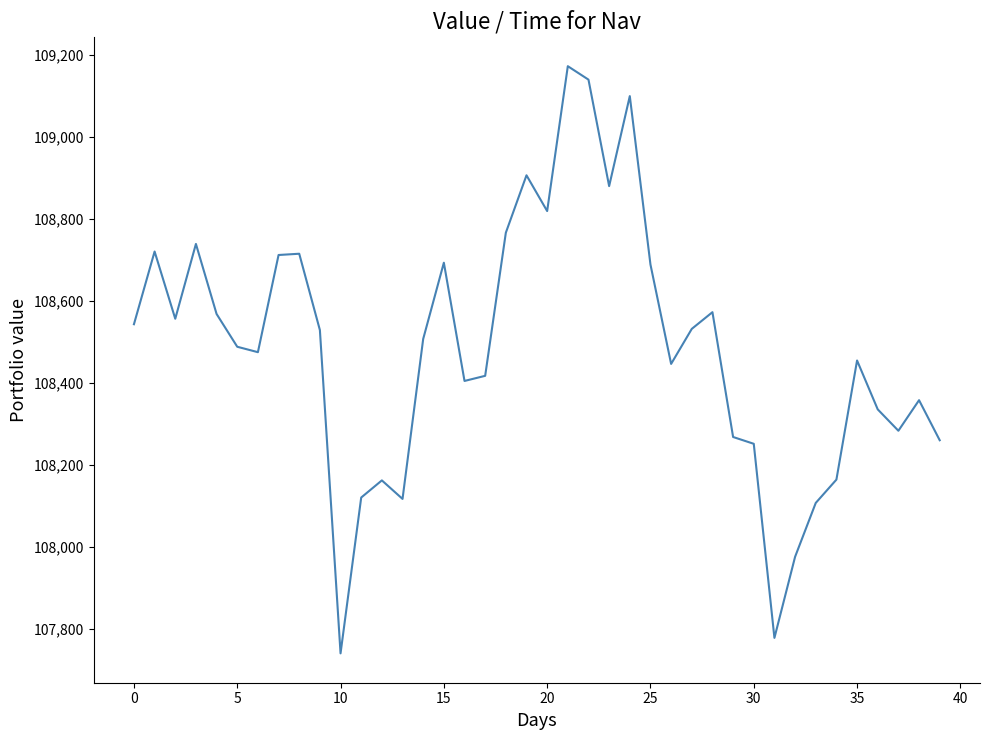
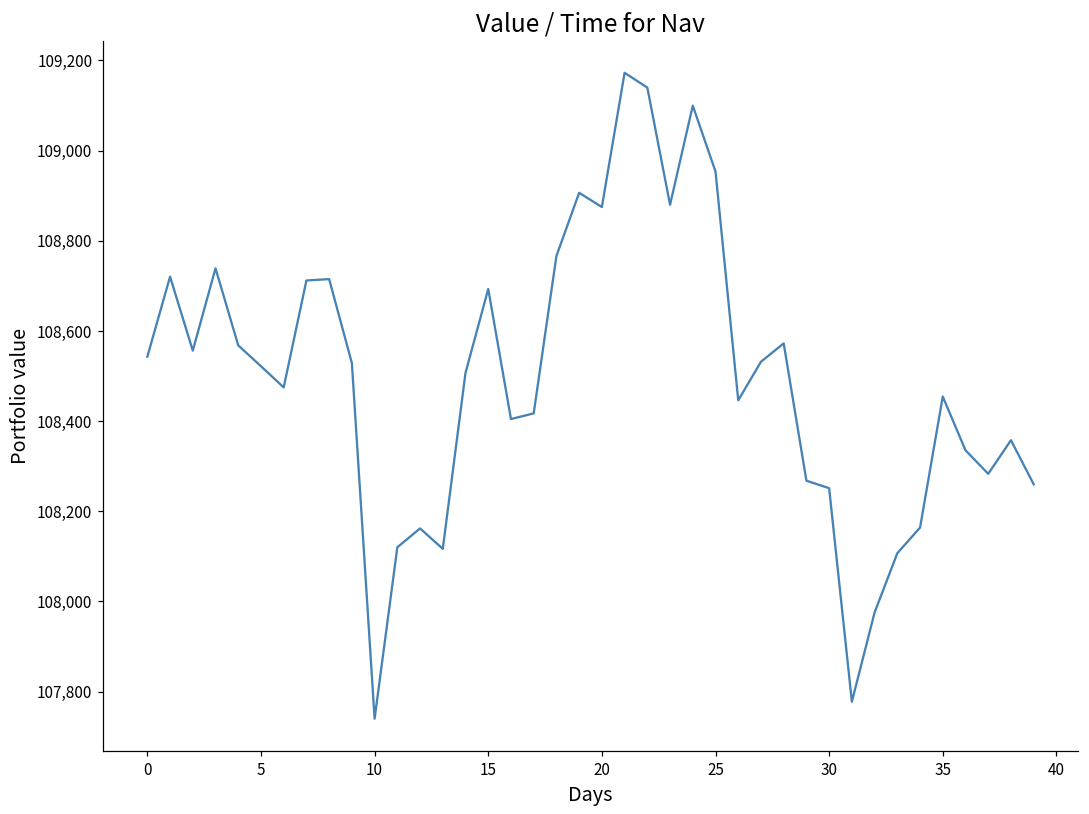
5: 108,490 -> 108,520
20: 108,820 -> 108,870
25: 108,690 -> 108,950
